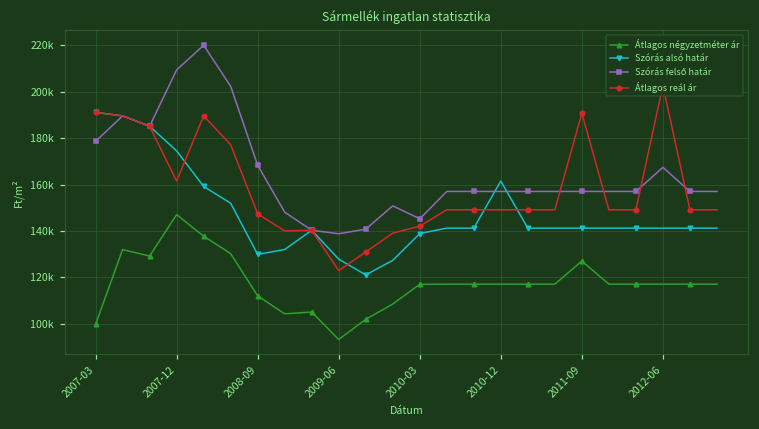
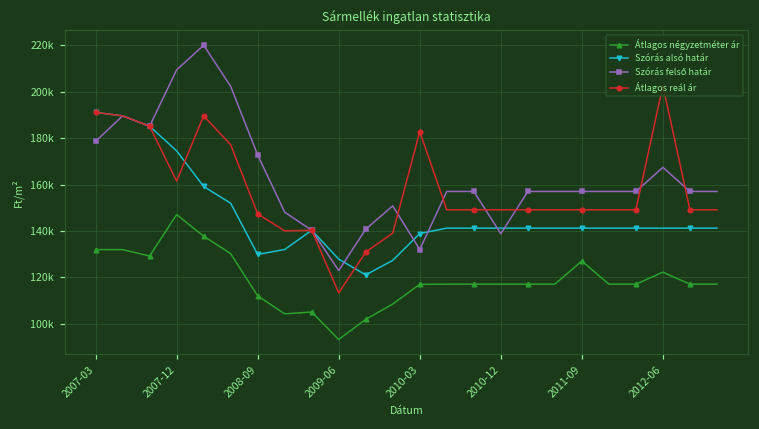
Átlagos négyzetméter ár, 2007-03: 100000 -> 132000
Szórás felső határ, 2008-09: 168000 -> 173000
Szórás felső határ, 2009-06: 139000 -> 123000
Átlagos reál ár, 2009-06: 123000 -> 113000
Szórás felső határ, 2010-03: 145000 -> 132000
Átlagos reál ár, 2010-03: 142000 -> 183000
Szórás alsó határ, 2010-12: 161000 -> 141000
Szórás felső határ, 2010-12: 157000 -> 139000
Átlagos reál ár, 2011-09: 191000 -> 149000
Átlagos négyzetméter ár, 2012-06: 117000 -> 122000
